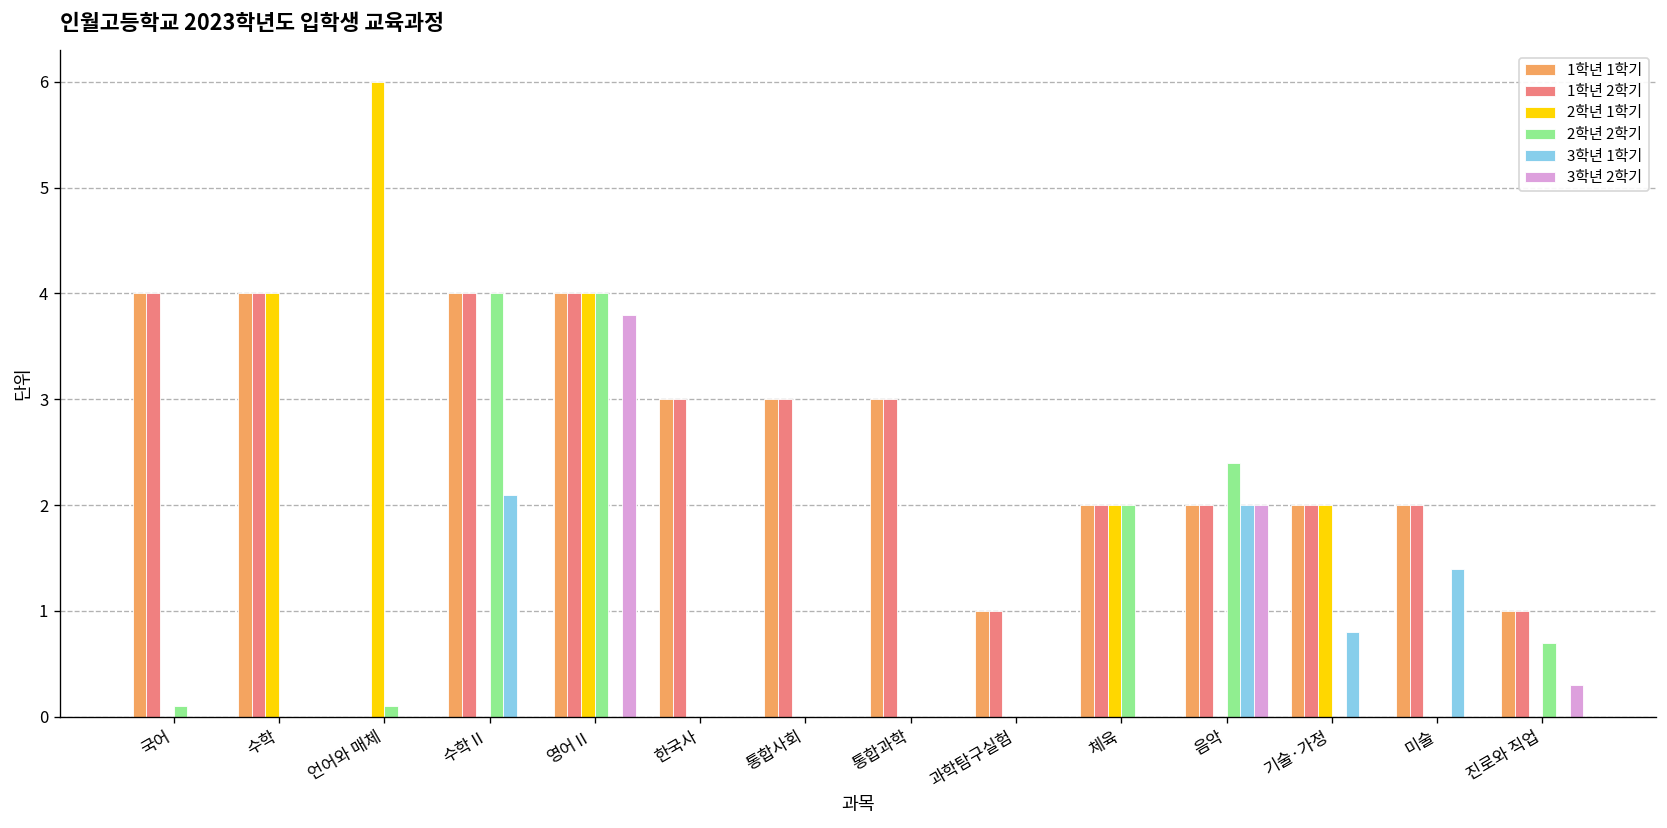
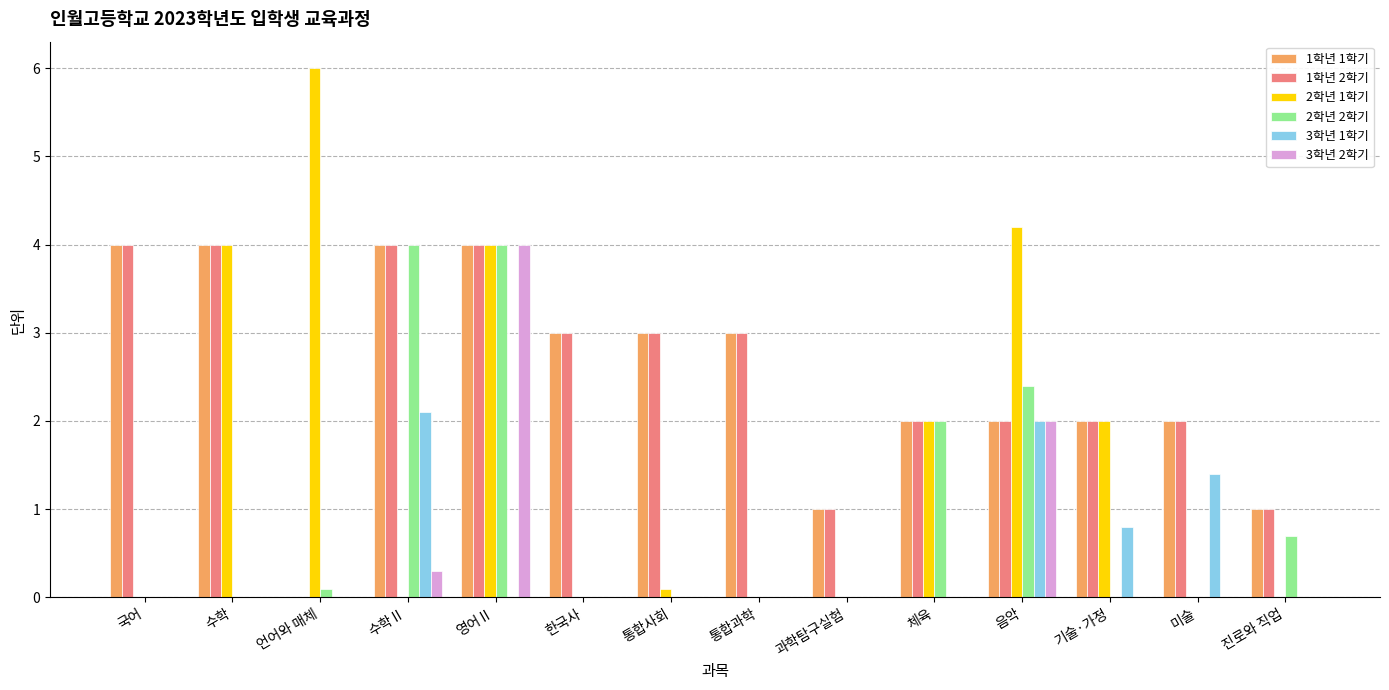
2학년 2학기, 국어: 0.1 -> 0.0
3학년 2학기, 수학Ⅱ: 0.0 -> 0.3
3학년 2학기, 영어Ⅱ: 3.8 -> 4.0
2학년 1학기, 통합사회: 0.0 -> 0.1
2학년 1학기, 음악: 0.0 -> 4.2
3학년 2학기, 진로와 직업: 0.3 -> 0.0
